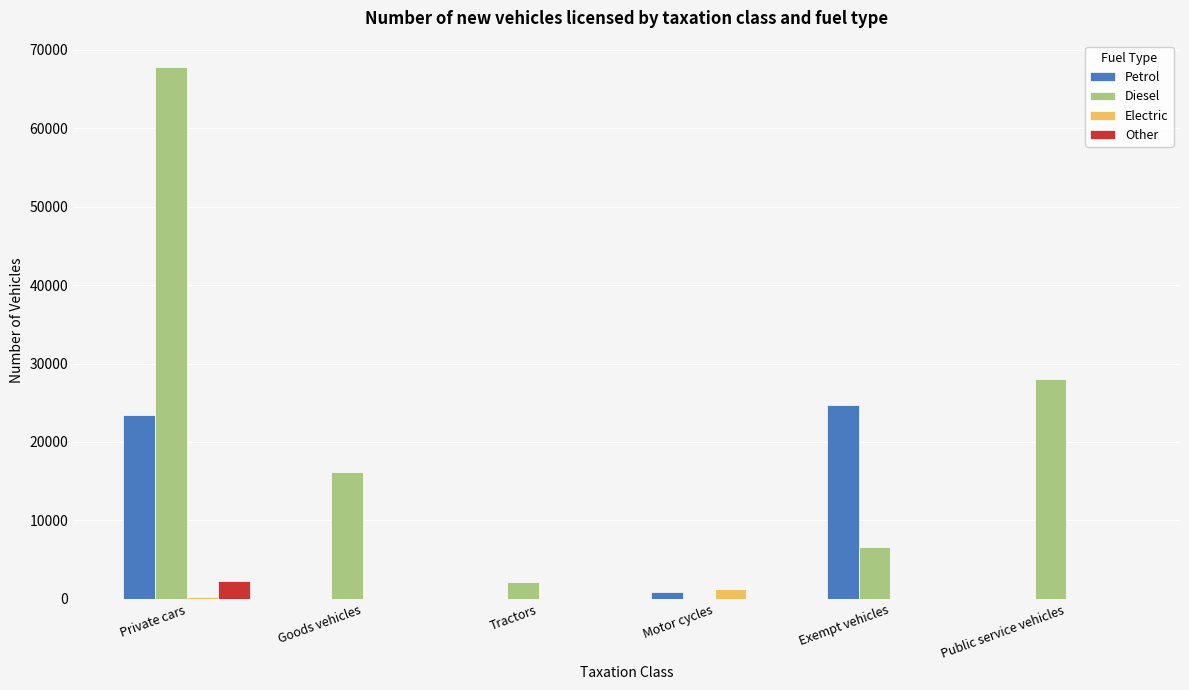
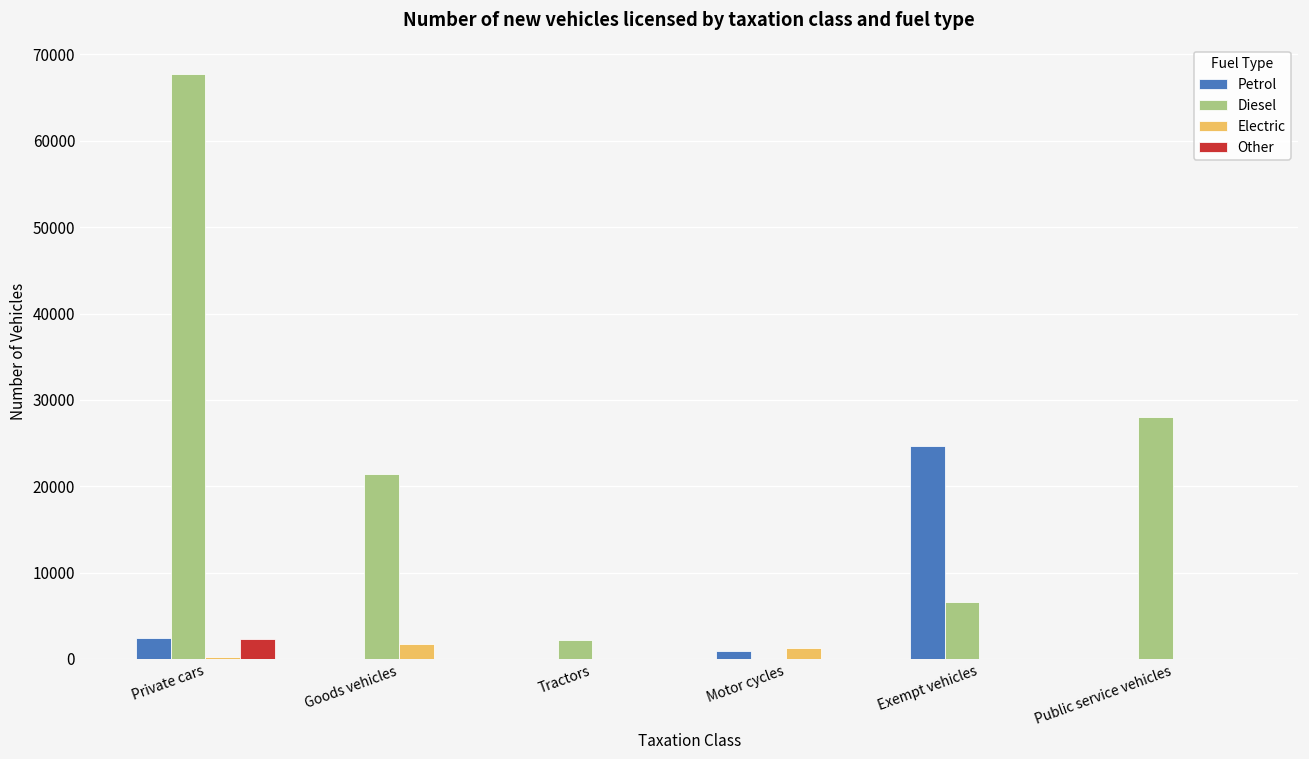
Petrol, Private cars: 23000 -> 2000
Diesel, Goods vehicles: 16000 -> 21000
Electric, Goods vehicles: 0 -> 2000
